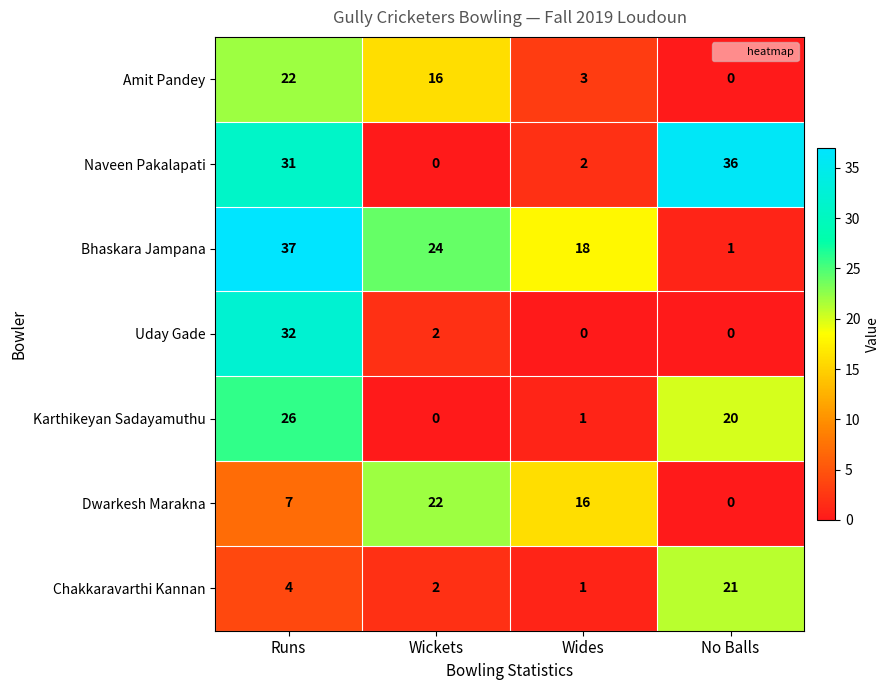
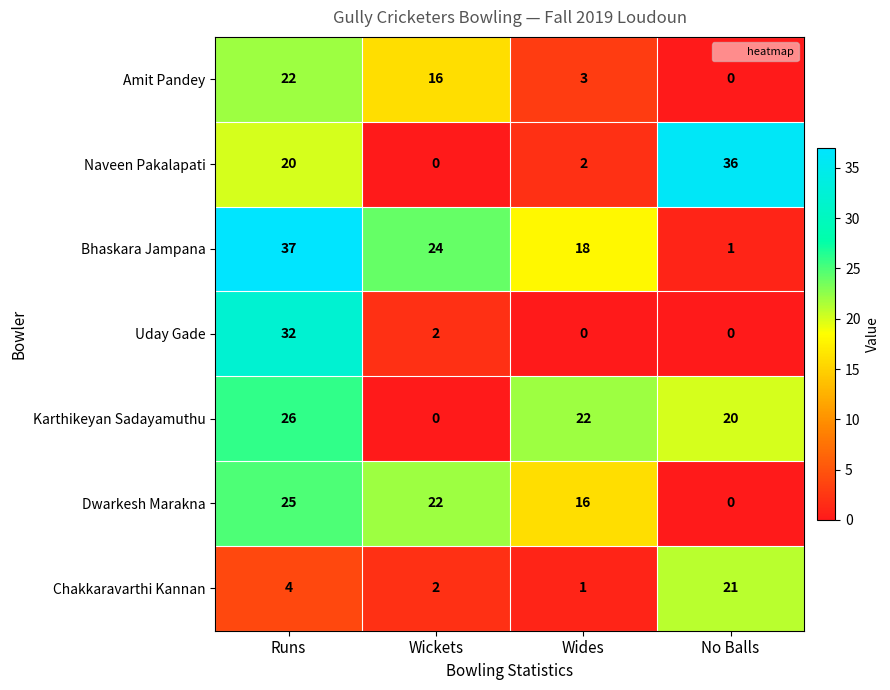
Naveen Pakalapati, Runs: 31 -> 20
Karthikeyan Sadayamuthu, Wides: 1 -> 22
Dwarkesh Marakna, Runs: 7 -> 25
